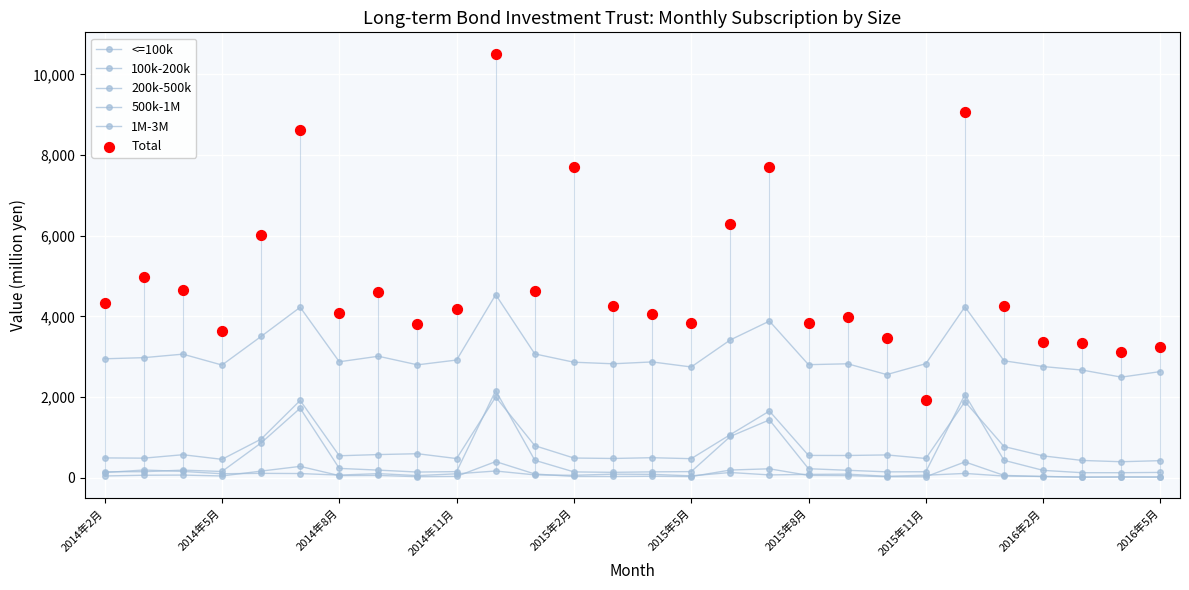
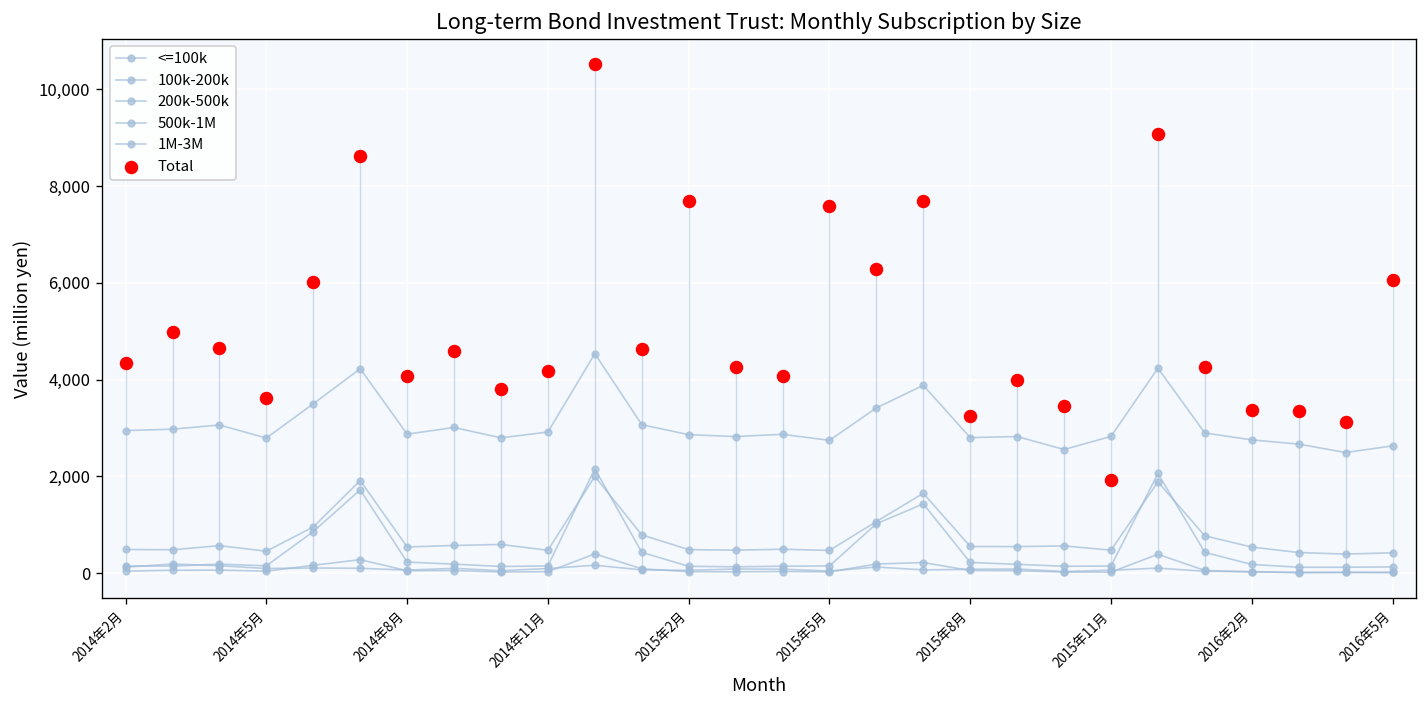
Total, 2015年5月: 3,800 -> 7,600
Total, 2015年8月: 3,800 -> 3,200
Total, 2016年5月: 3,200 -> 6,100
